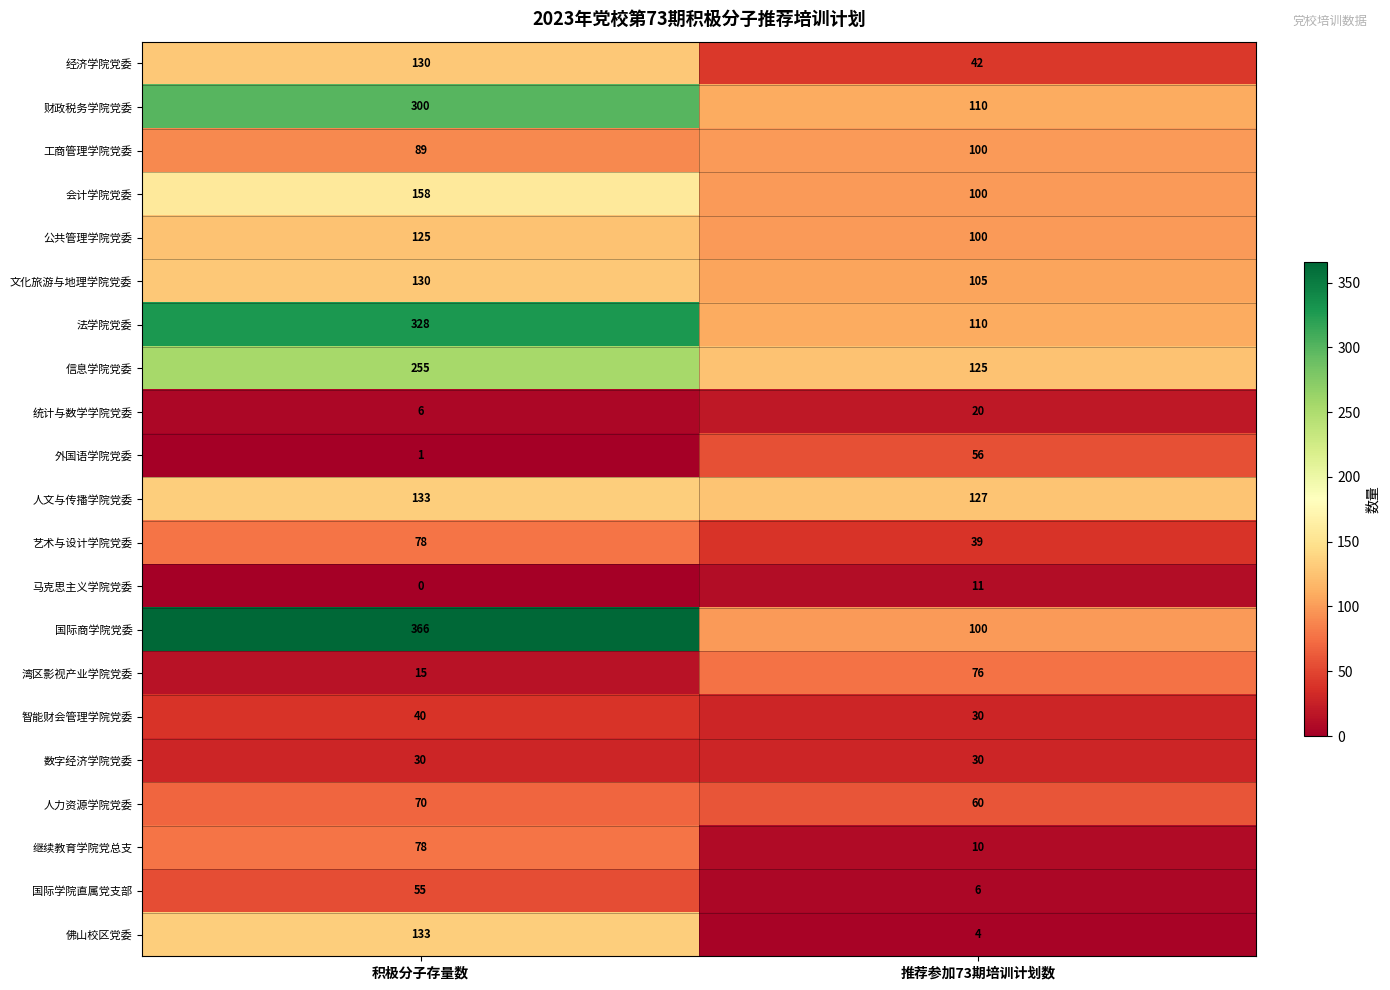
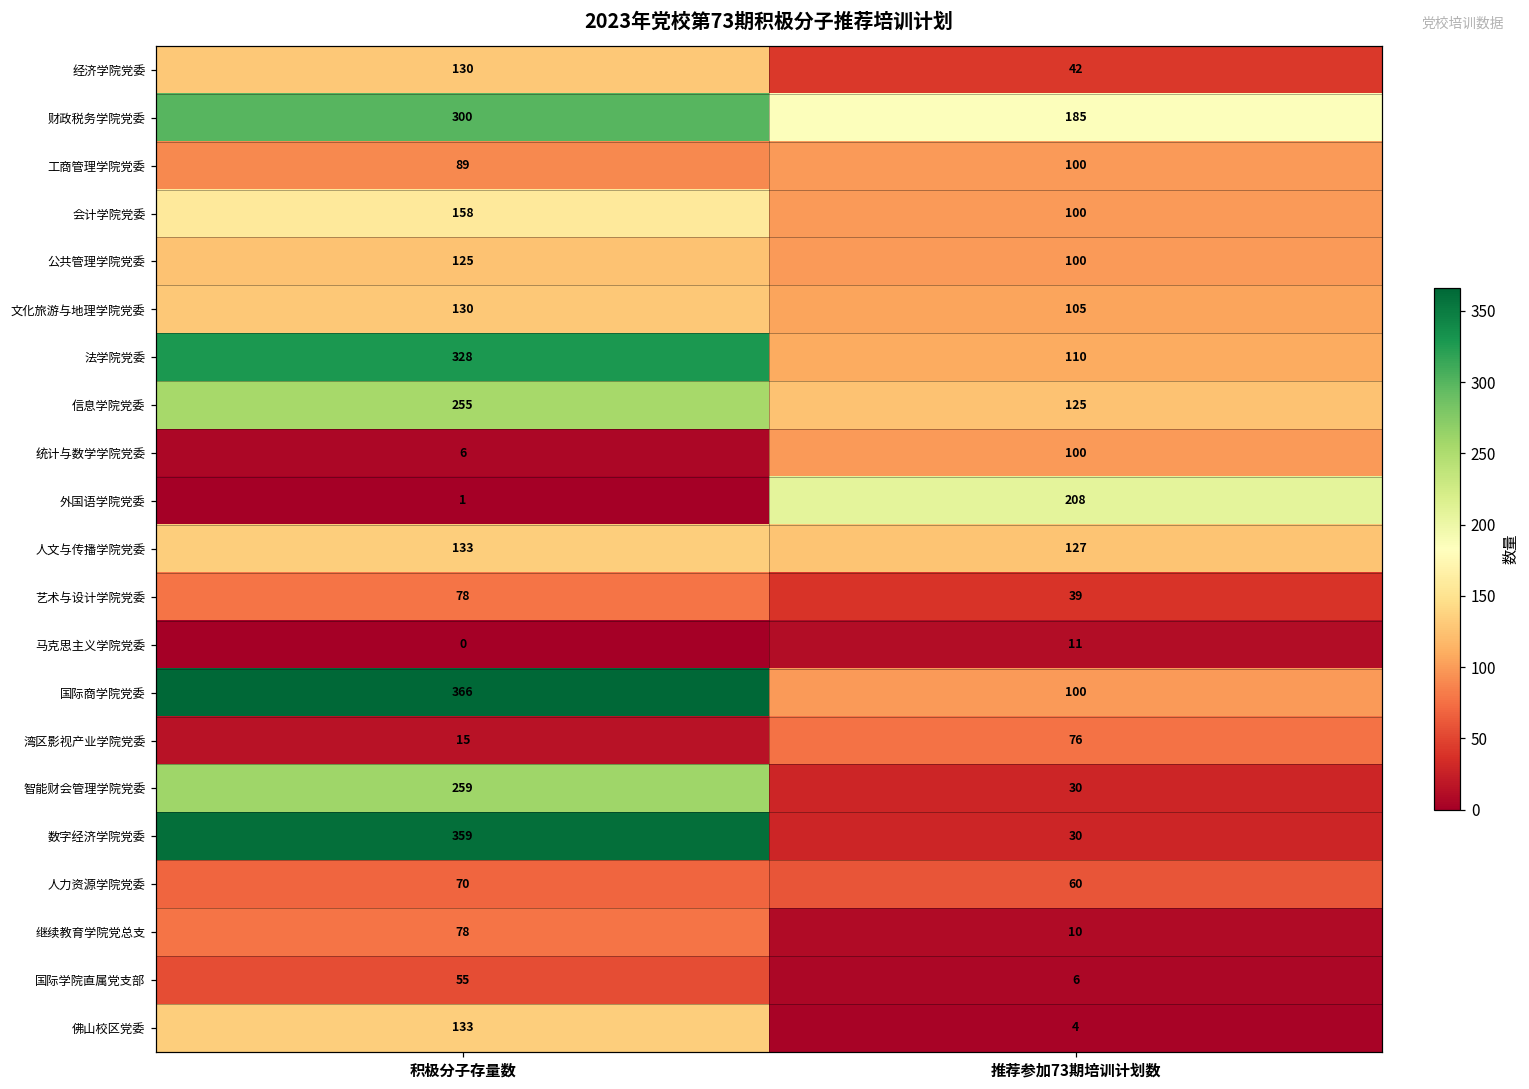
财政税务学院党委, 推荐参加73期培训计划数: 110 -> 185
统计与数学学院党委, 推荐参加73期培训计划数: 20 -> 100
外国语学院党委, 推荐参加73期培训计划数: 56 -> 208
智能财会管理学院党委, 积极分子存量数: 40 -> 259
数字经济学院党委, 积极分子存量数: 30 -> 359
